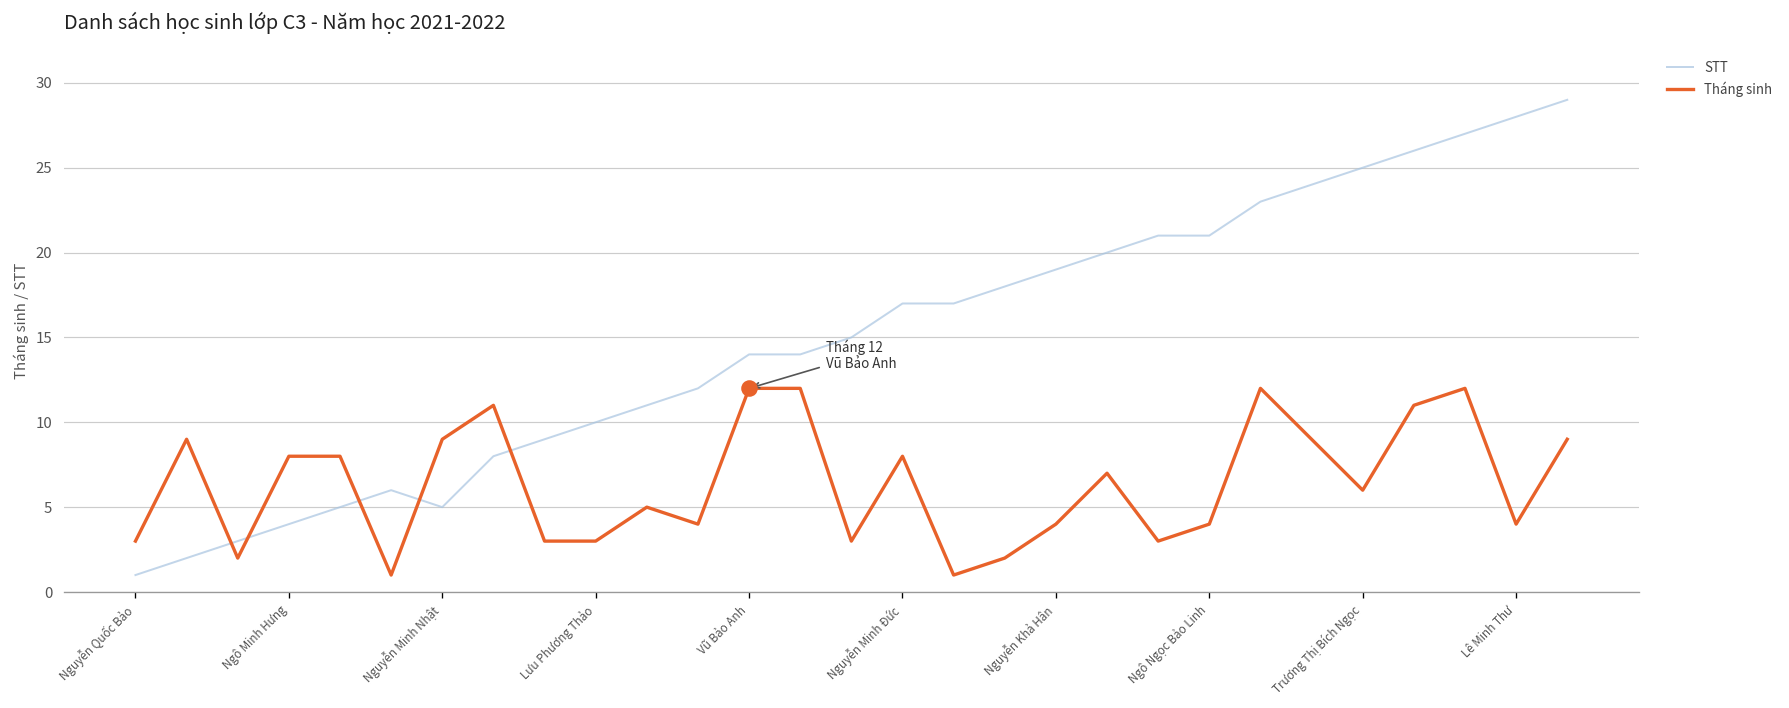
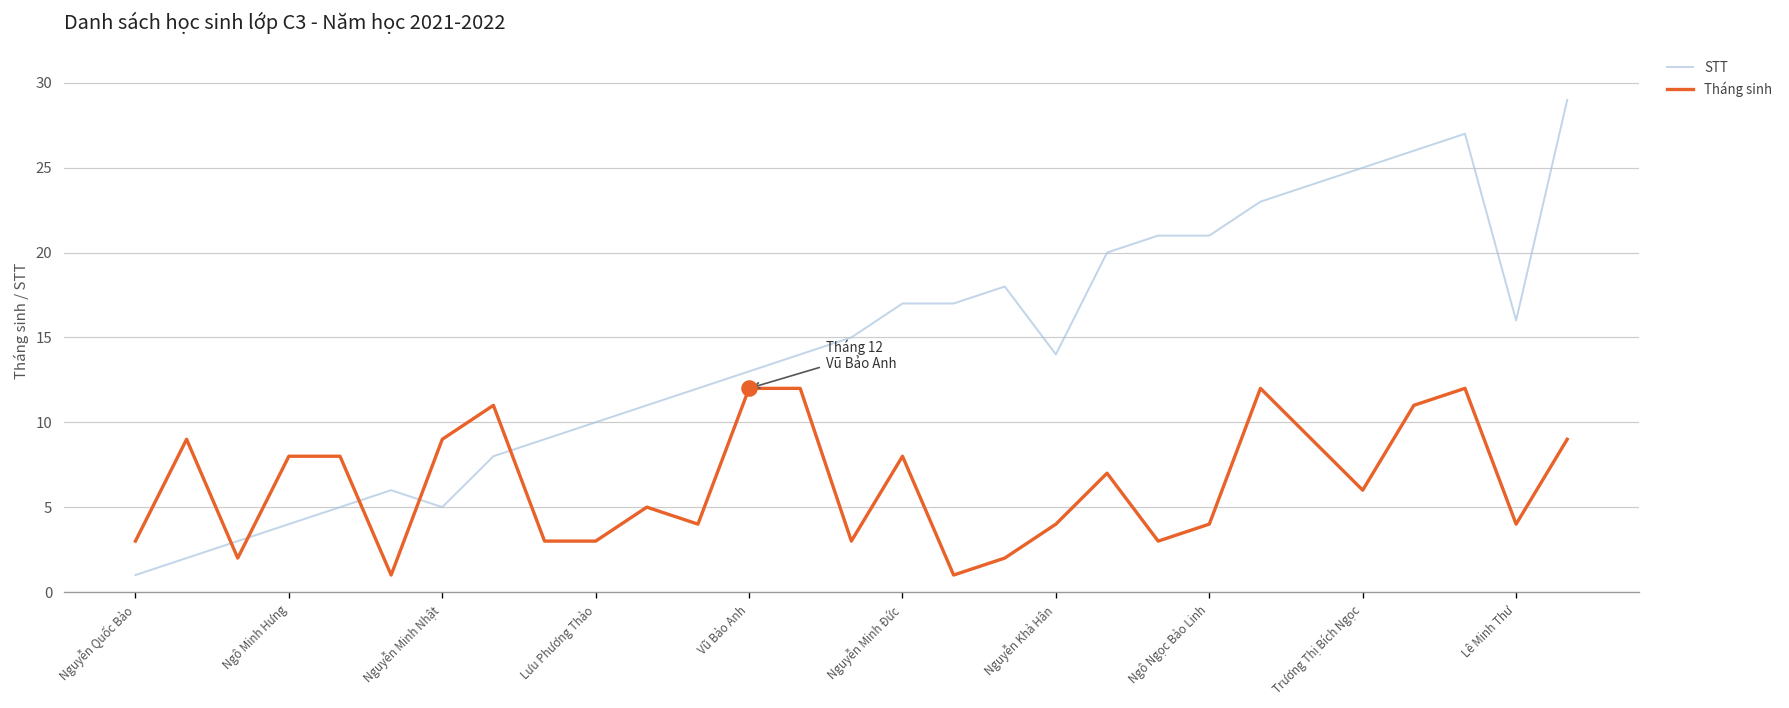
STT, Vũ Bảo Anh: 14 -> 13
STT, Nguyễn Khả Hân: 19 -> 14
STT, Lê Minh Thư: 28 -> 16
